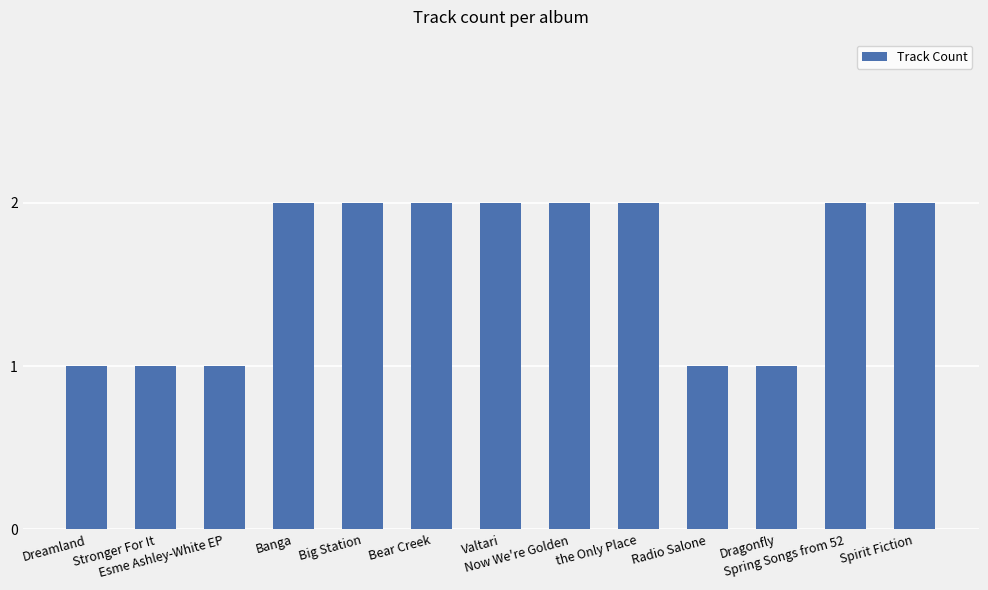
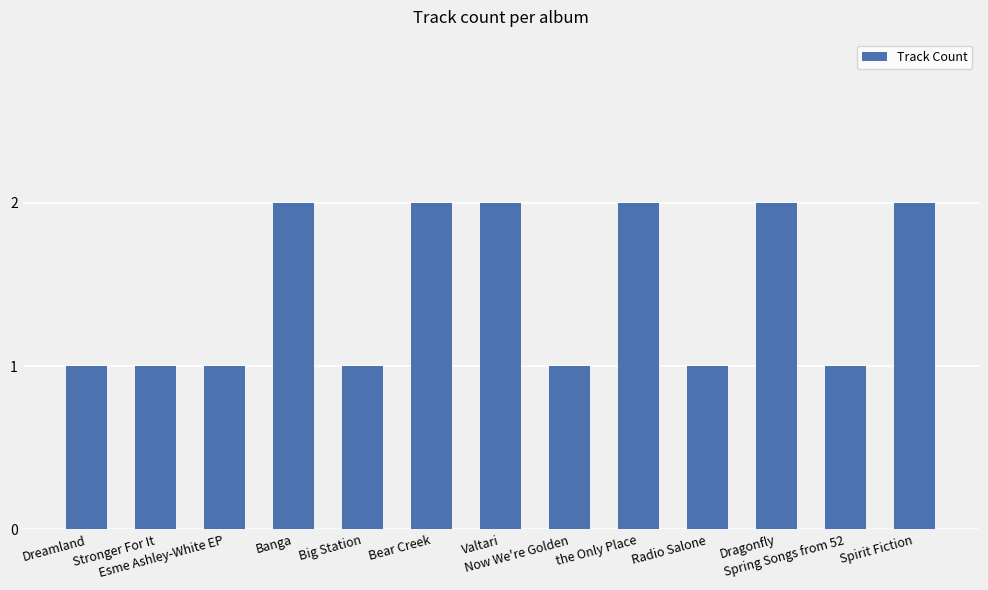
Big Station: 2 -> 1
Now We're Golden: 2 -> 1
Dragonfly: 1 -> 2
Spring Songs from 52: 2 -> 1
